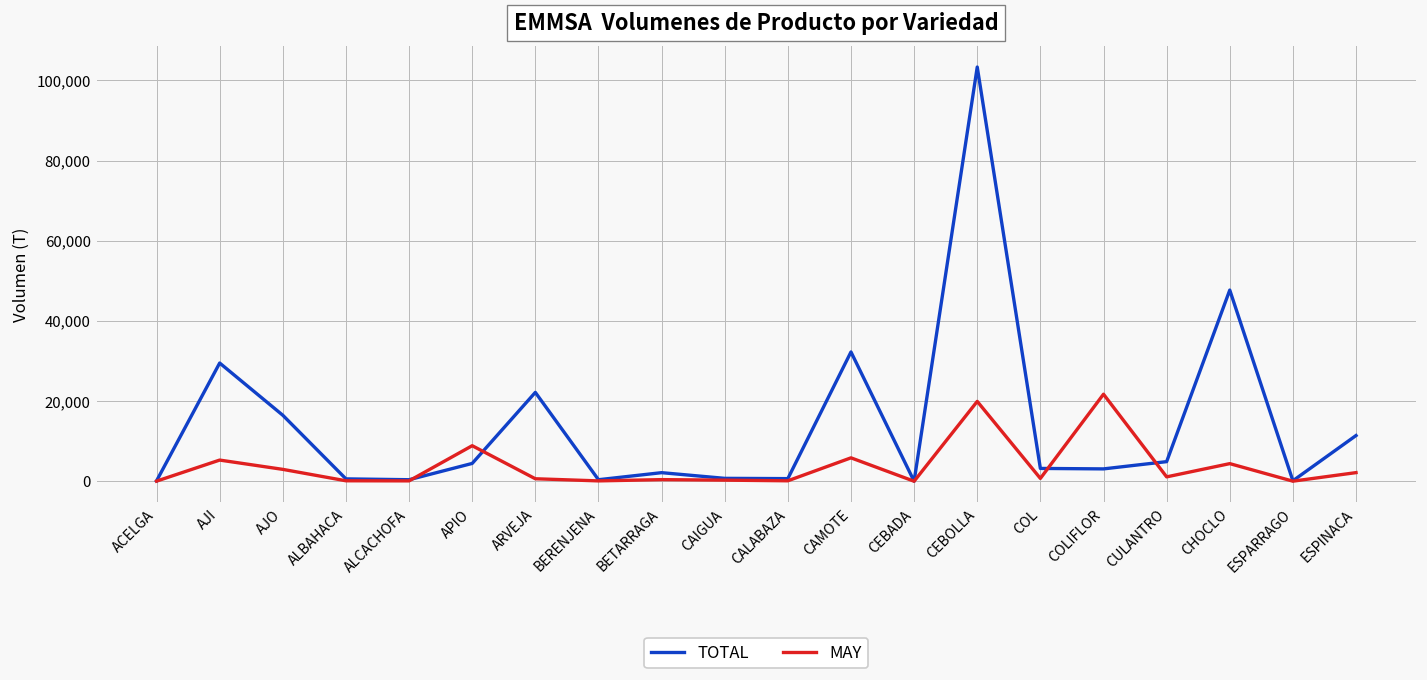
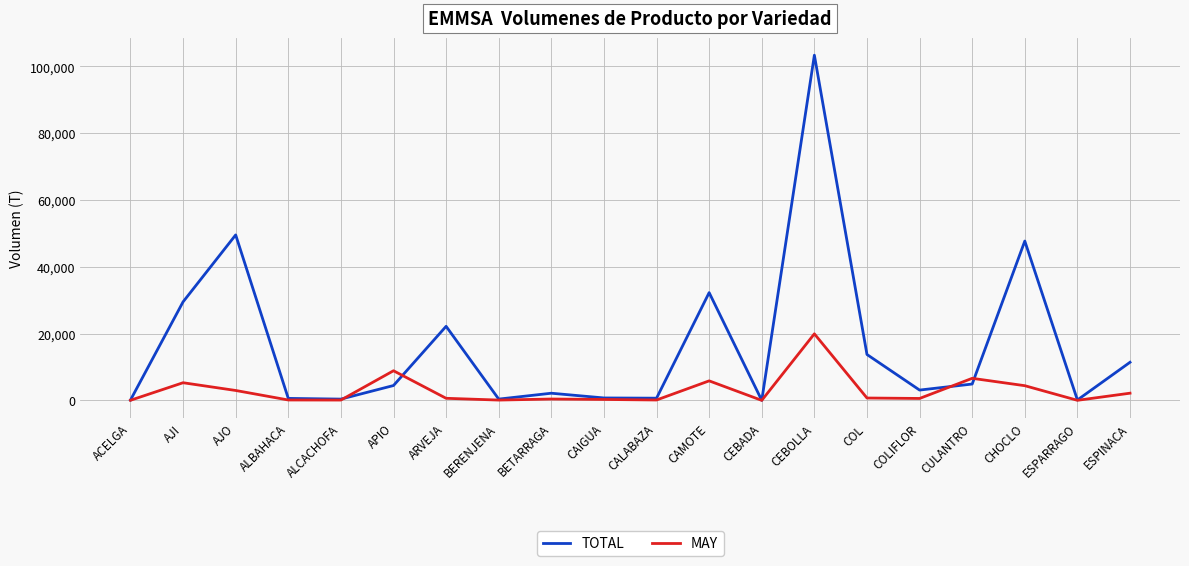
TOTAL, AJO: 16,000 -> 50,000
TOTAL, COL: 3,000 -> 14,000
MAY, COLIFLOR: 22,000 -> 1,000
MAY, CULANTRO: 1,000 -> 7,000
